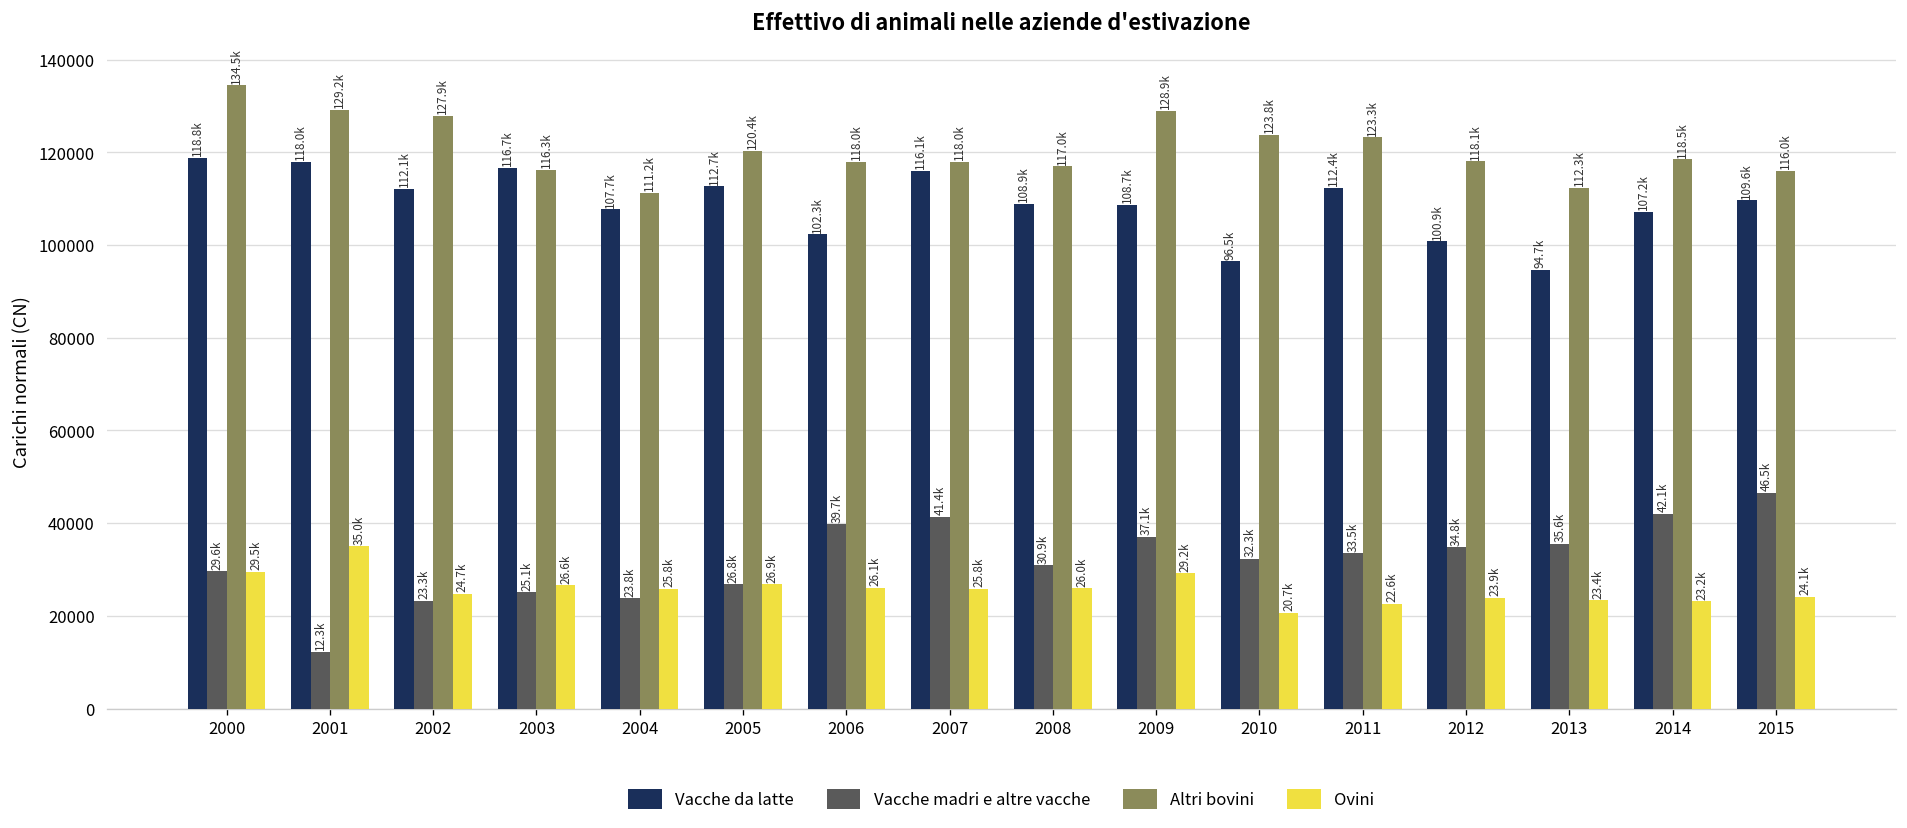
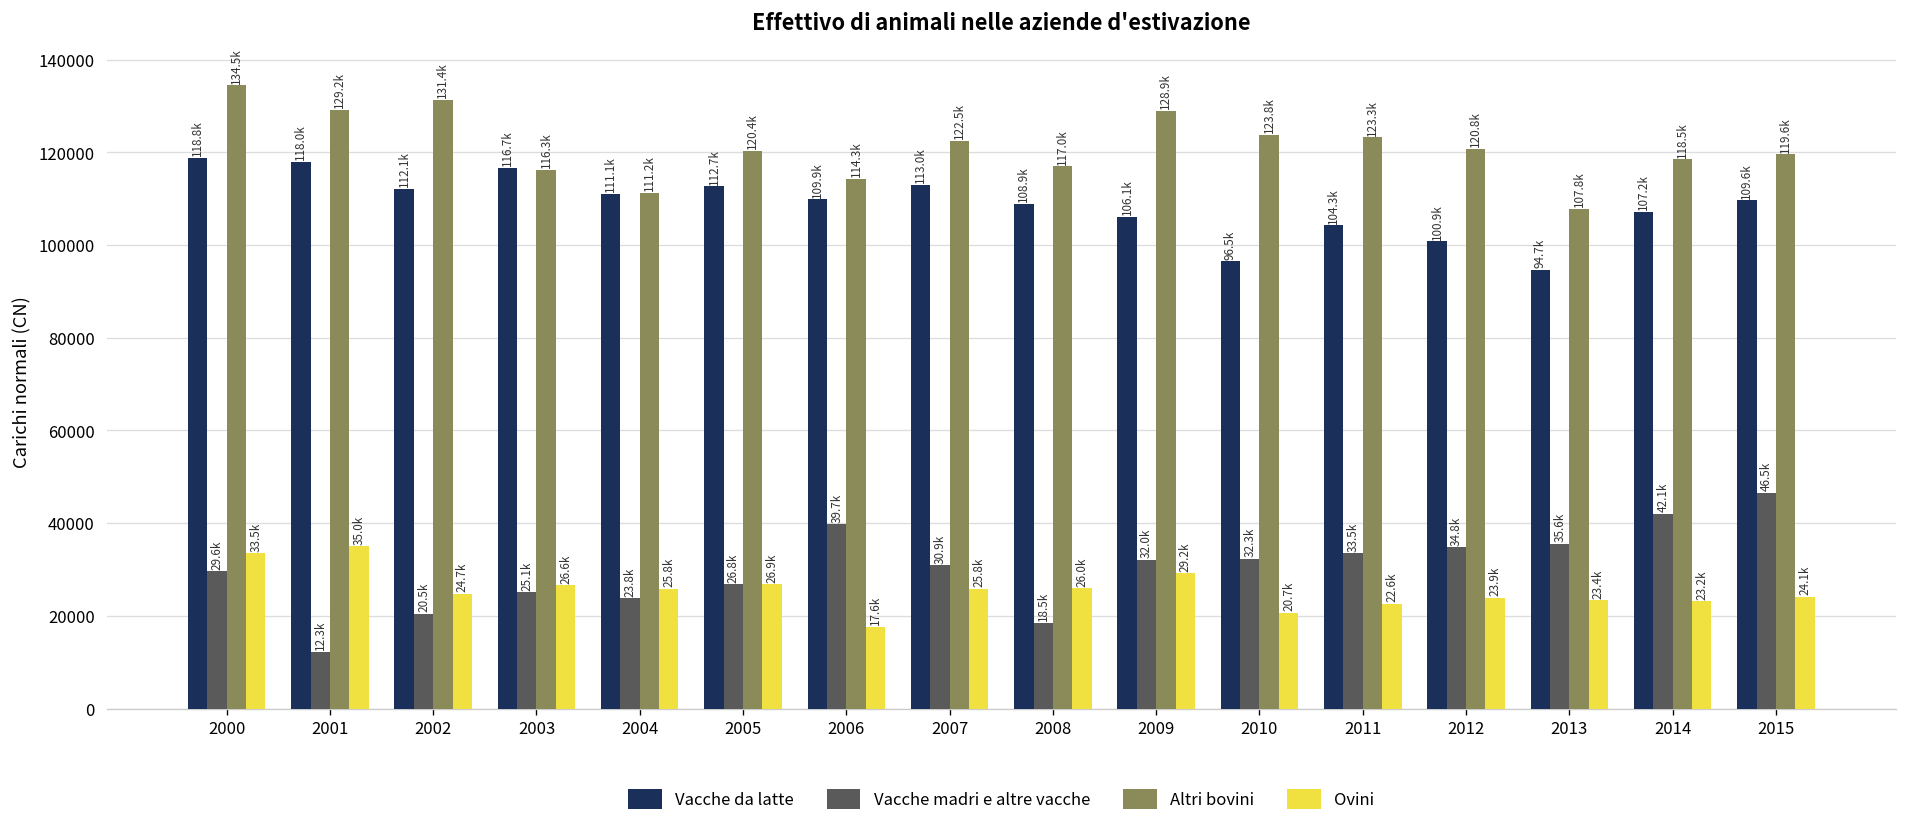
Ovini, 2000: 29.5k -> 33.5k
Vacche madri e altre vacche, 2002: 23.3k -> 20.5k
Altri bovini, 2002: 127.9k -> 131.4k
Vacche da latte, 2004: 107.7k -> 111.1k
Vacche da latte, 2006: 102.3k -> 109.9k
Altri bovini, 2006: 118.0k -> 114.3k
Ovini, 2006: 26.1k -> 17.6k
Vacche da latte, 2007: 116.1k -> 113.0k
Vacche madri e altre vacche, 2007: 41.4k -> 30.9k
Altri bovini, 2007: 118.0k -> 122.5k
Vacche madri e altre vacche, 2008: 30.9k -> 18.5k
Vacche da latte, 2009: 108.7k -> 106.1k
Vacche madri e altre vacche, 2009: 37.1k -> 32.0k
Vacche da latte, 2011: 112.4k -> 104.3k
Altri bovini, 2012: 118.1k -> 120.8k
Altri bovini, 2013: 112.3k -> 107.8k
Altri bovini, 2015: 116.0k -> 119.6k
